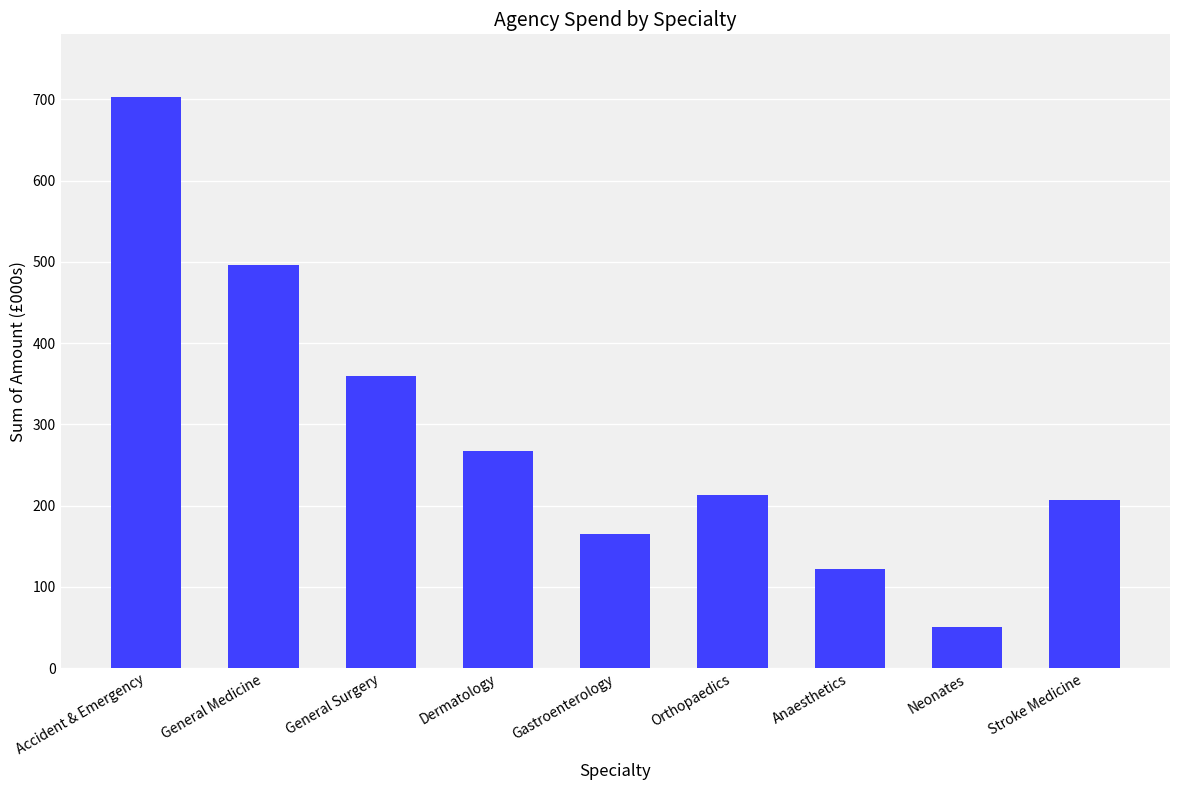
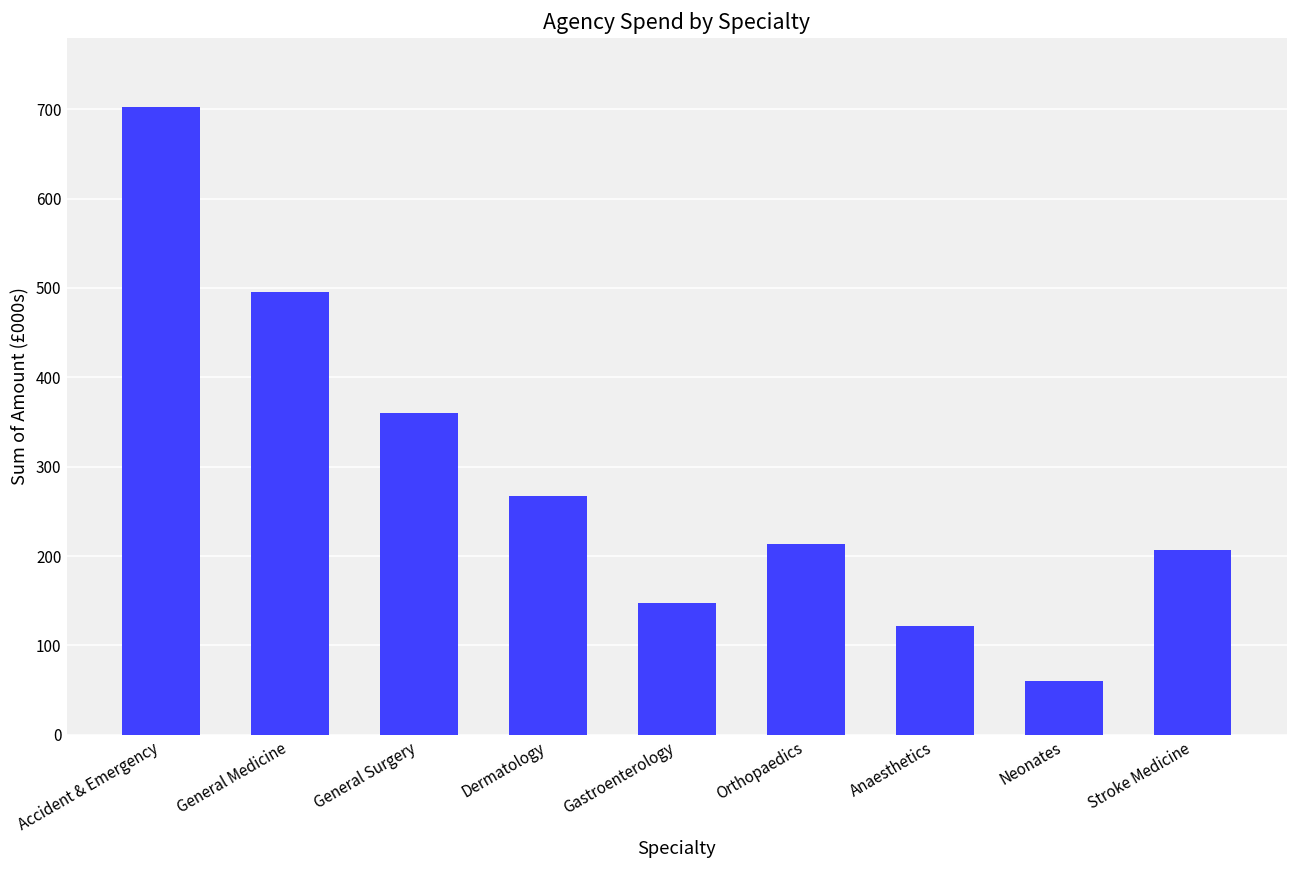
Gastroenterology: 170 -> 150
Neonates: 50 -> 60
